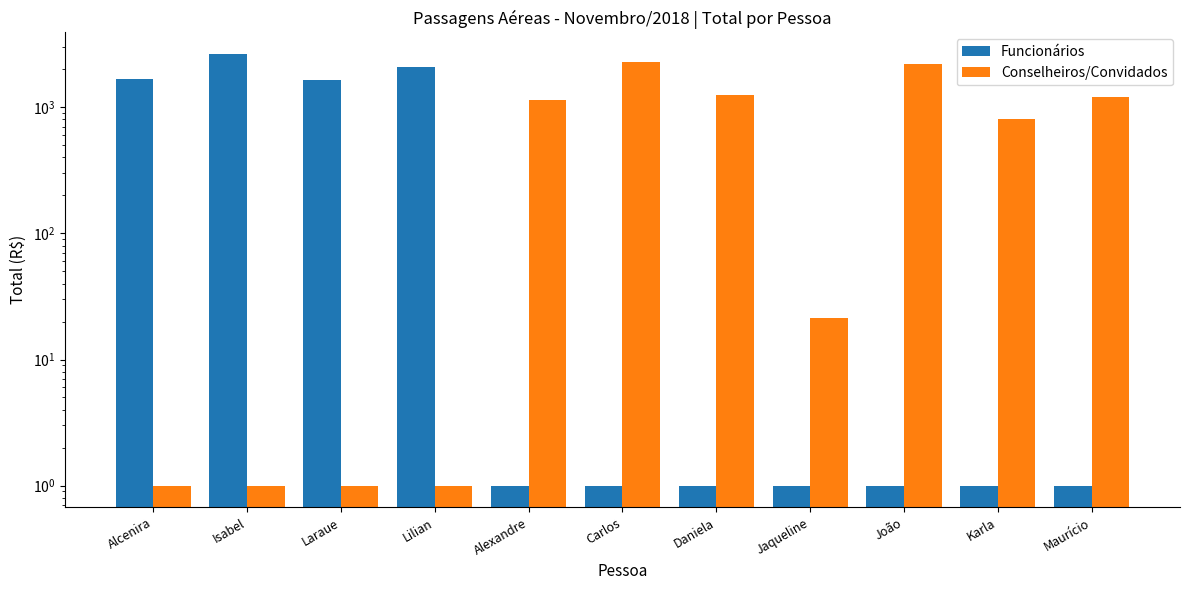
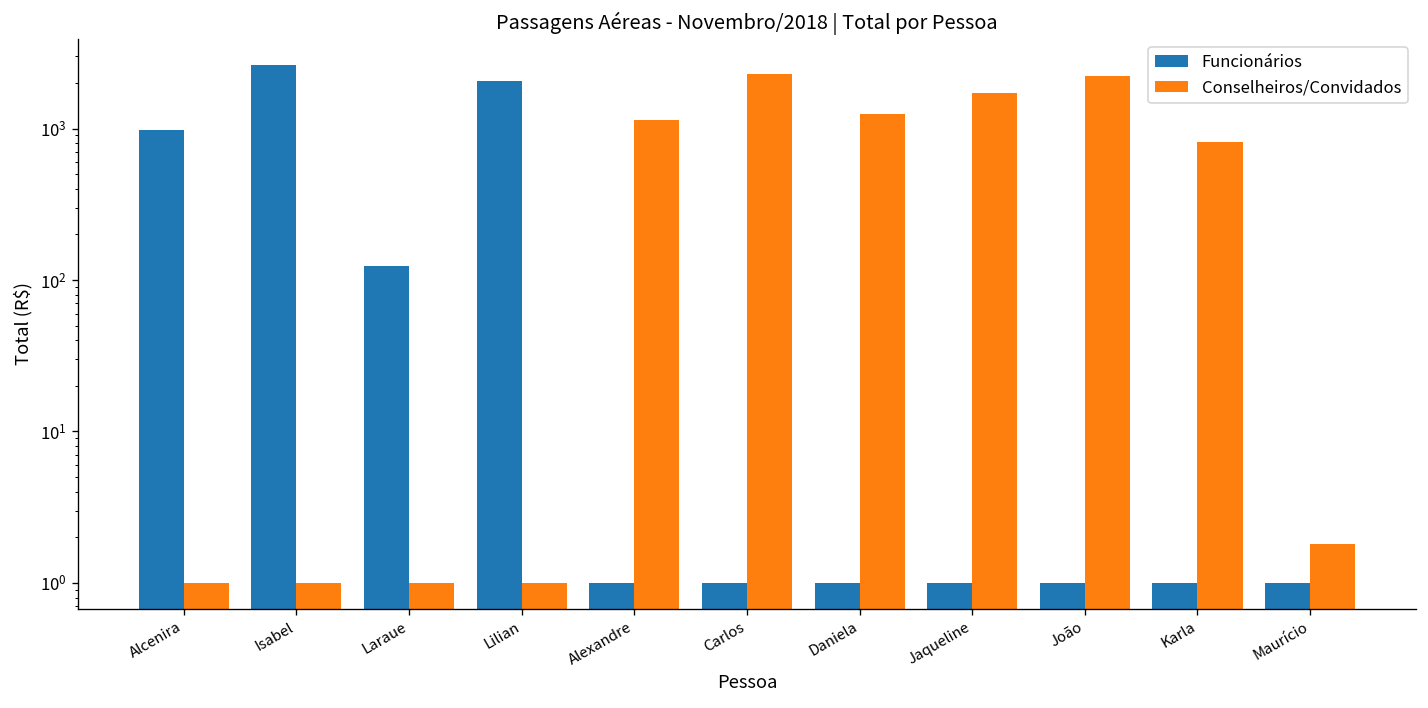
Funcionários, Alcenira: 1700 -> 1000
Funcionários, Laraue: 1700 -> 120
Conselheiros/Convidados, Jaqueline: 21 -> 1700
Conselheiros/Convidados, Maurício: 1200 -> 1.8
